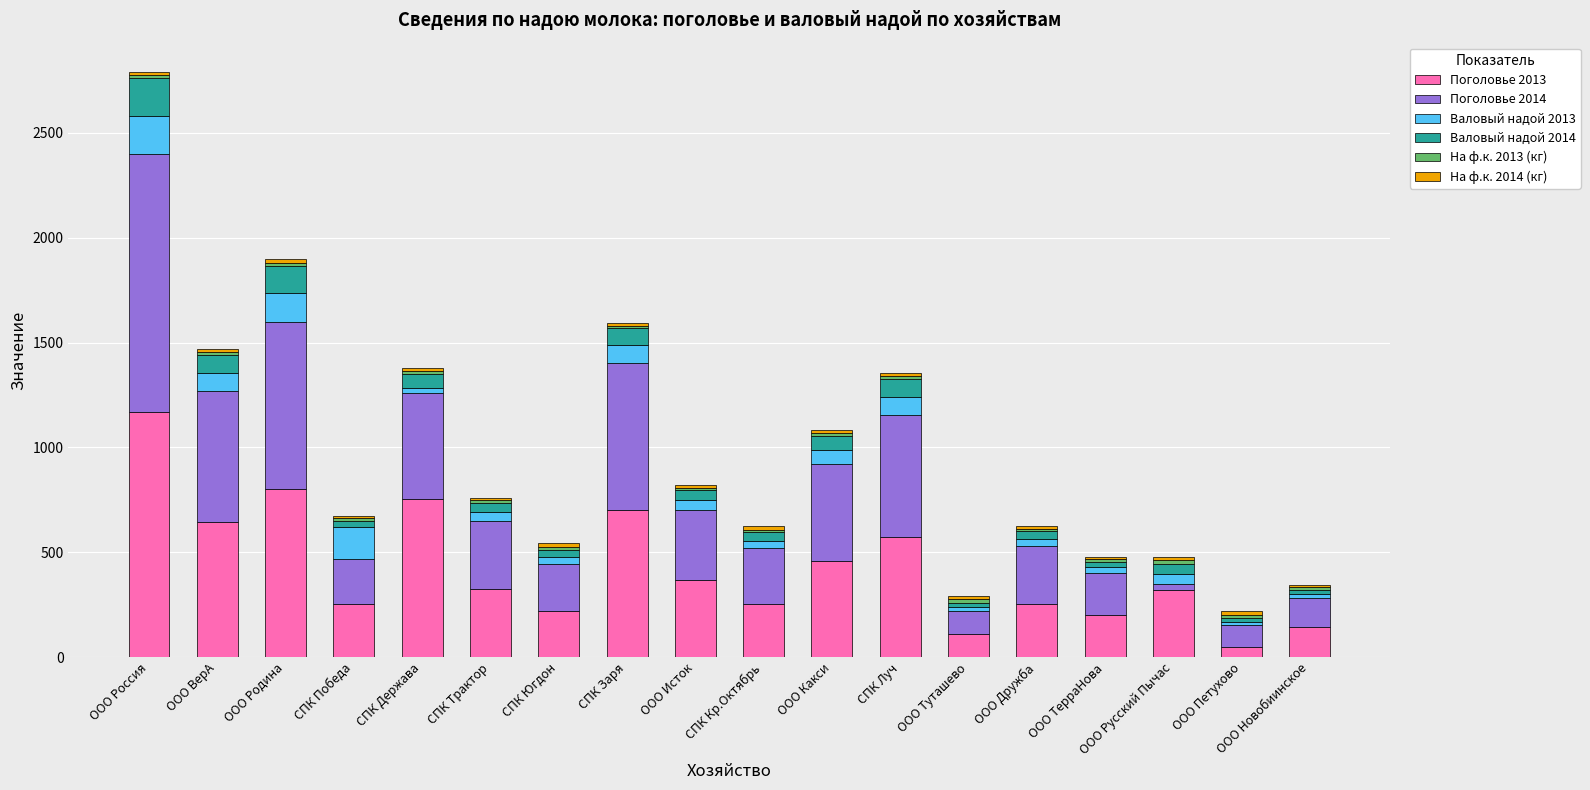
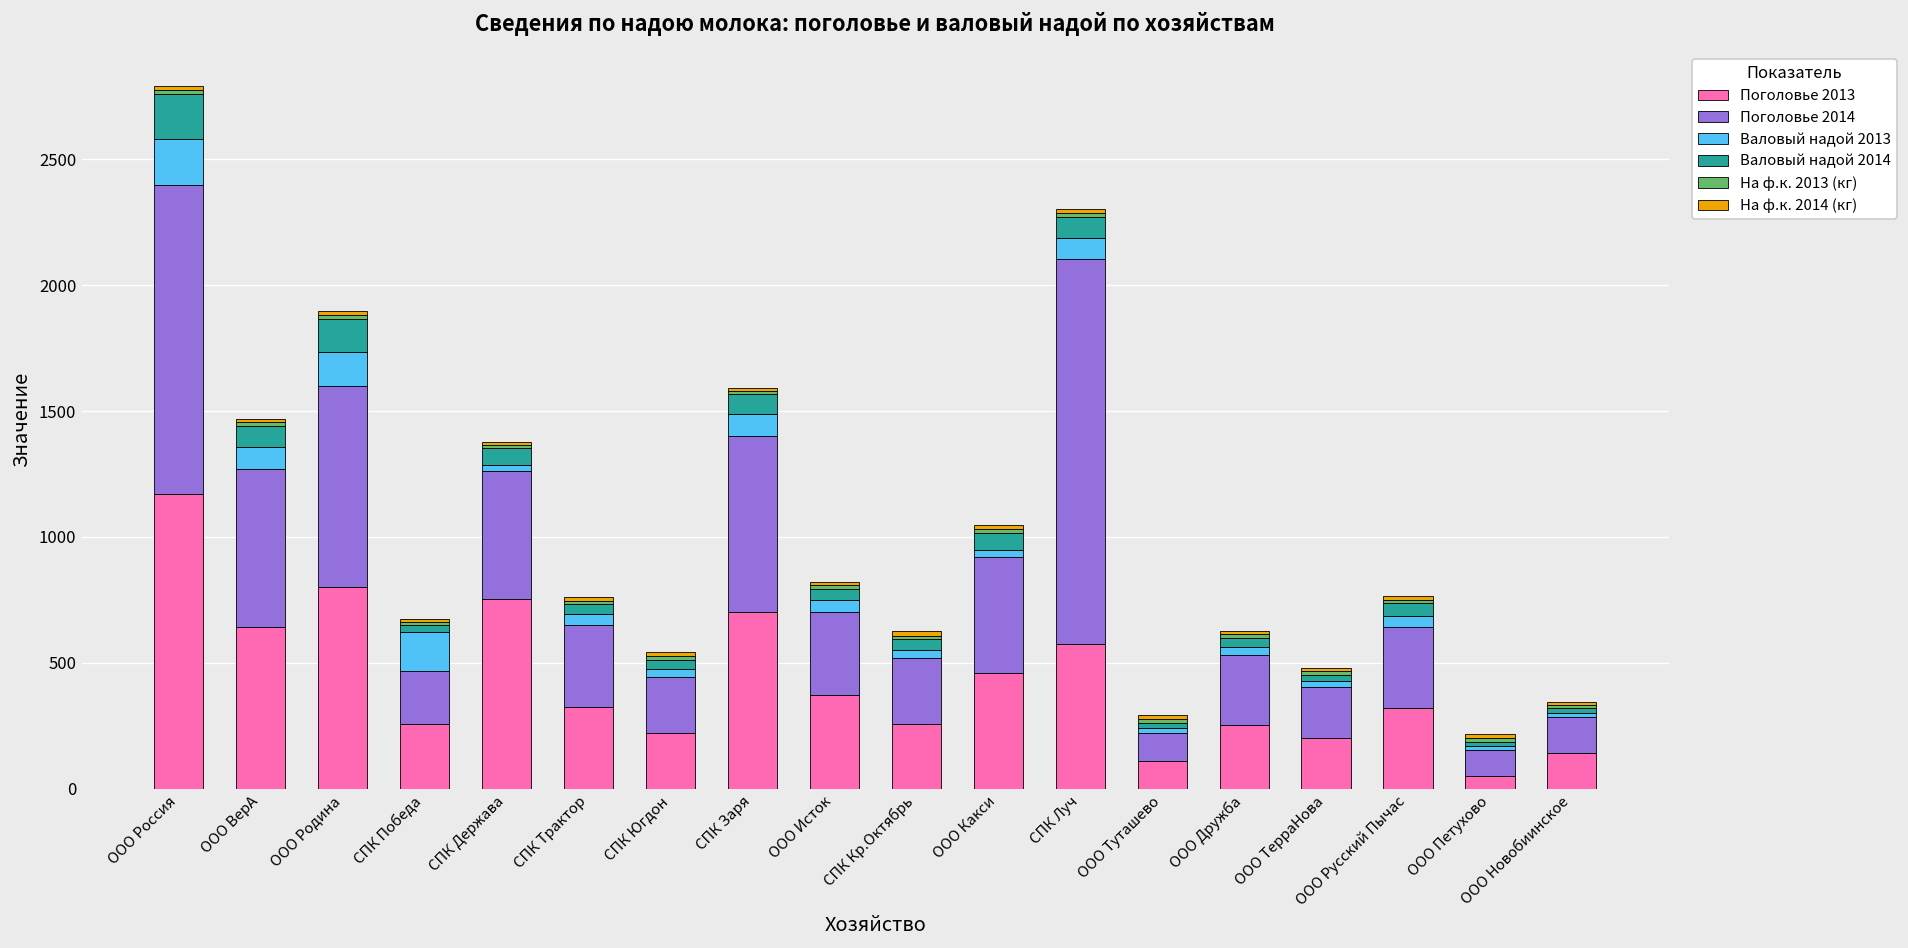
Валовый надой 2013, ООО Какси: 70 -> 30
Поголовье 2014, СПК Луч: 580 -> 1530
Поголовье 2014, ООО Русский Пычас: 30 -> 320
